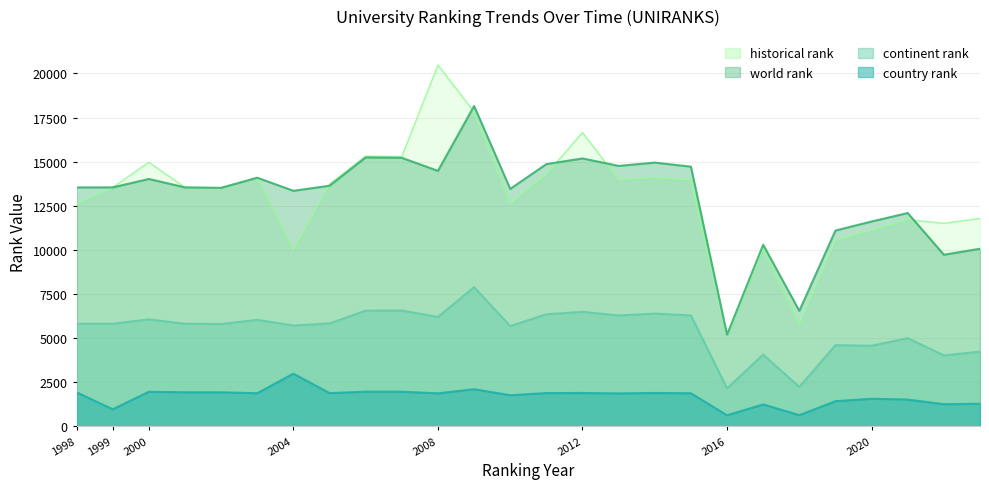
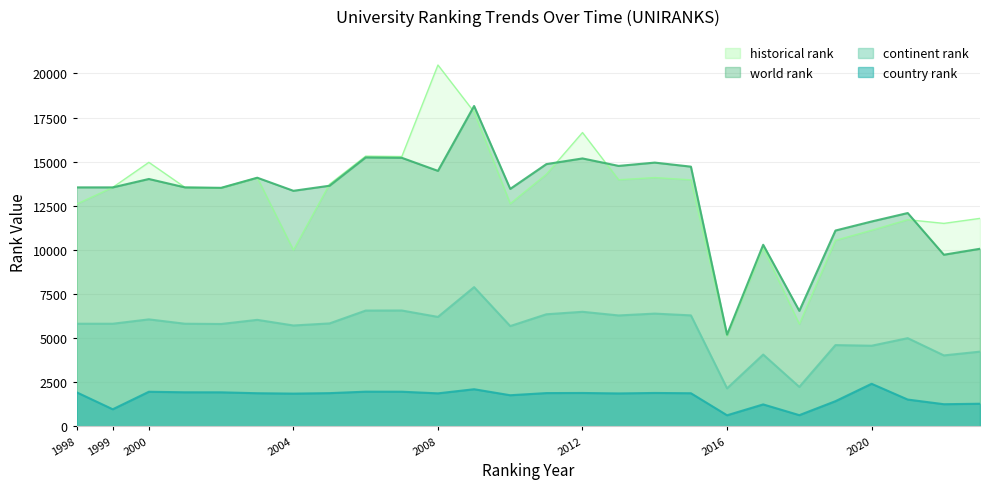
country rank, 2004: 3000 -> 1900
country rank, 2020: 1600 -> 2400
